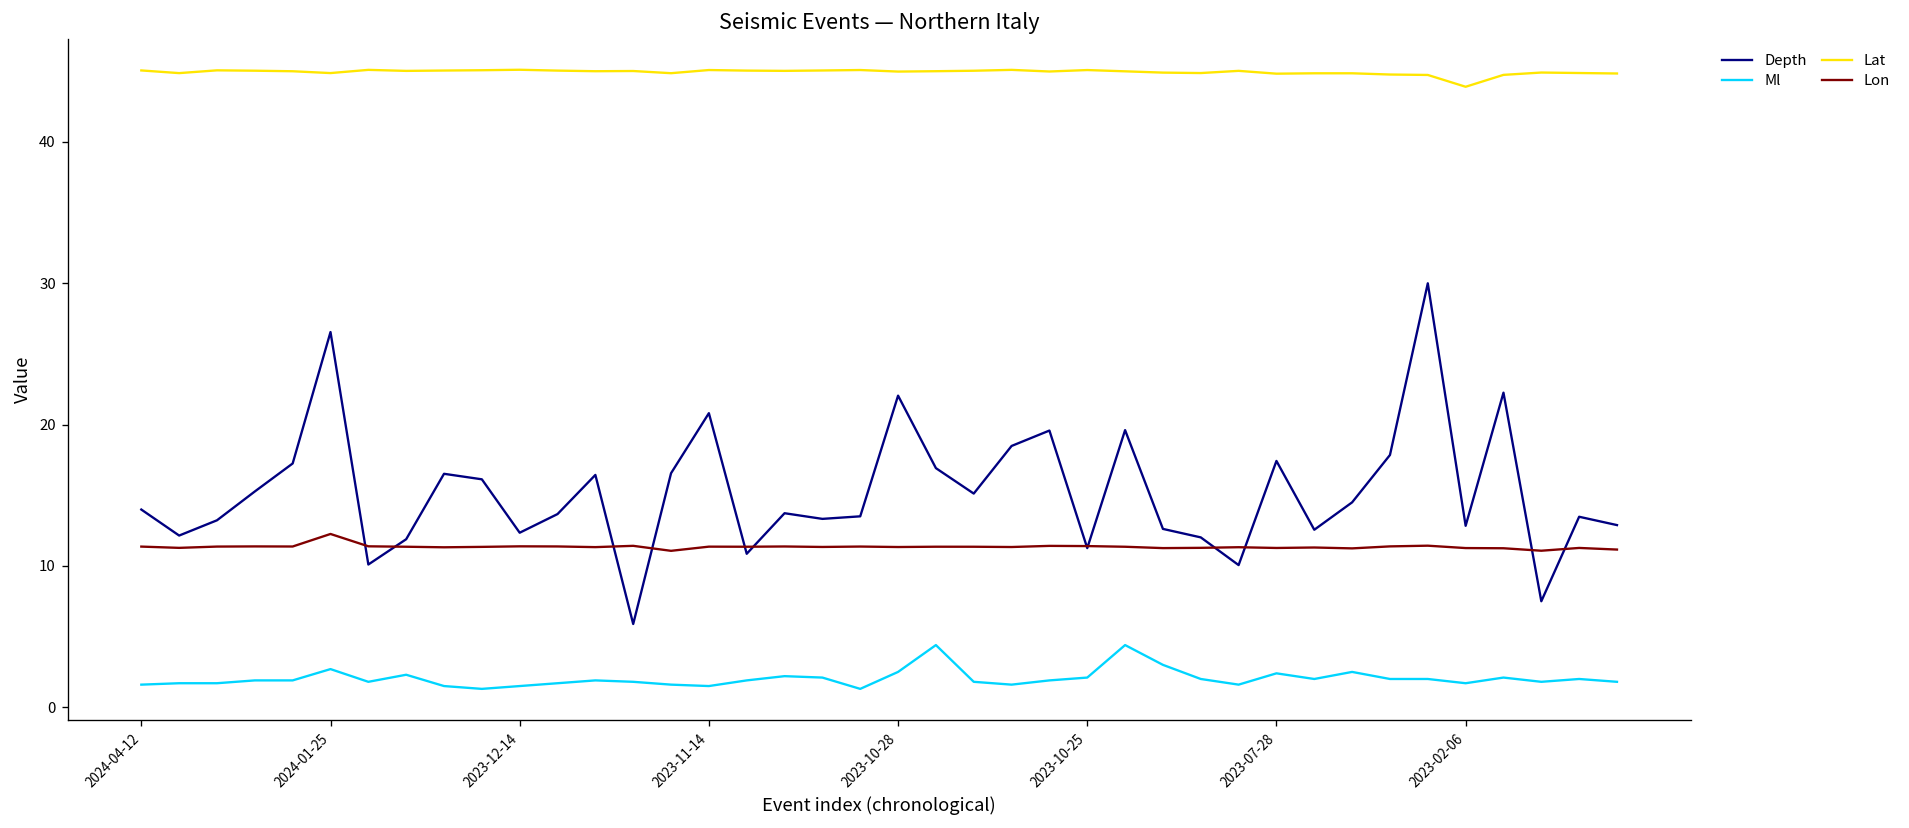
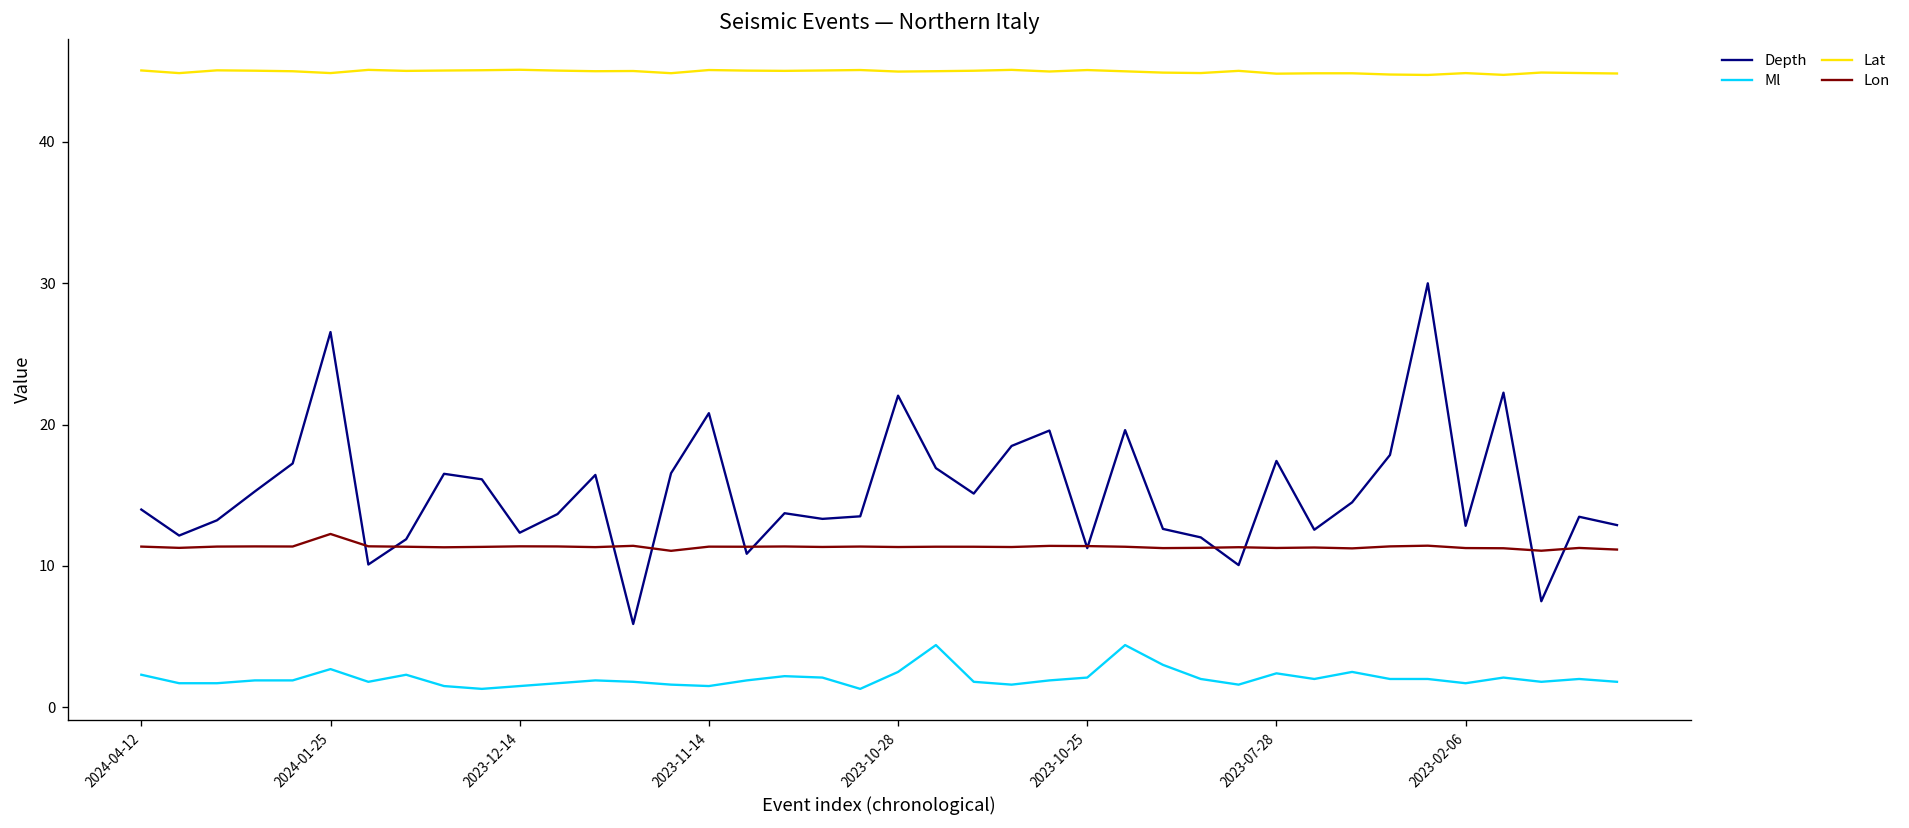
Ml, 2024-04-12: 1.6 -> 2.3
Lat, 2023-02-06: 43.9 -> 44.9
